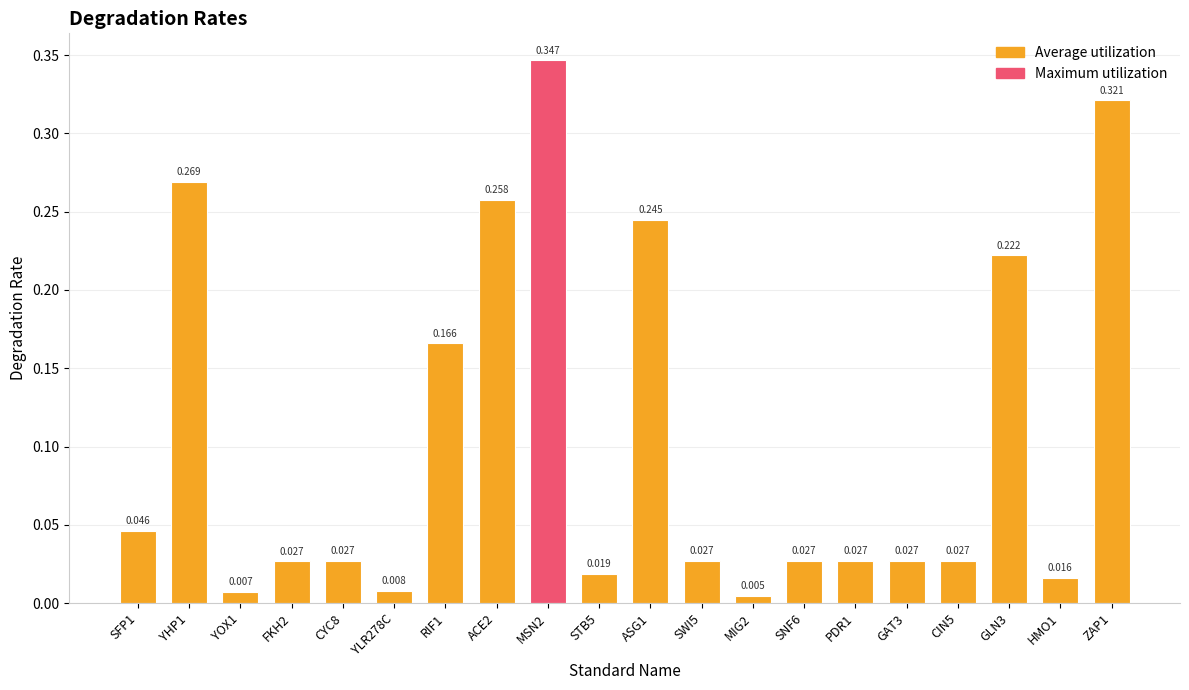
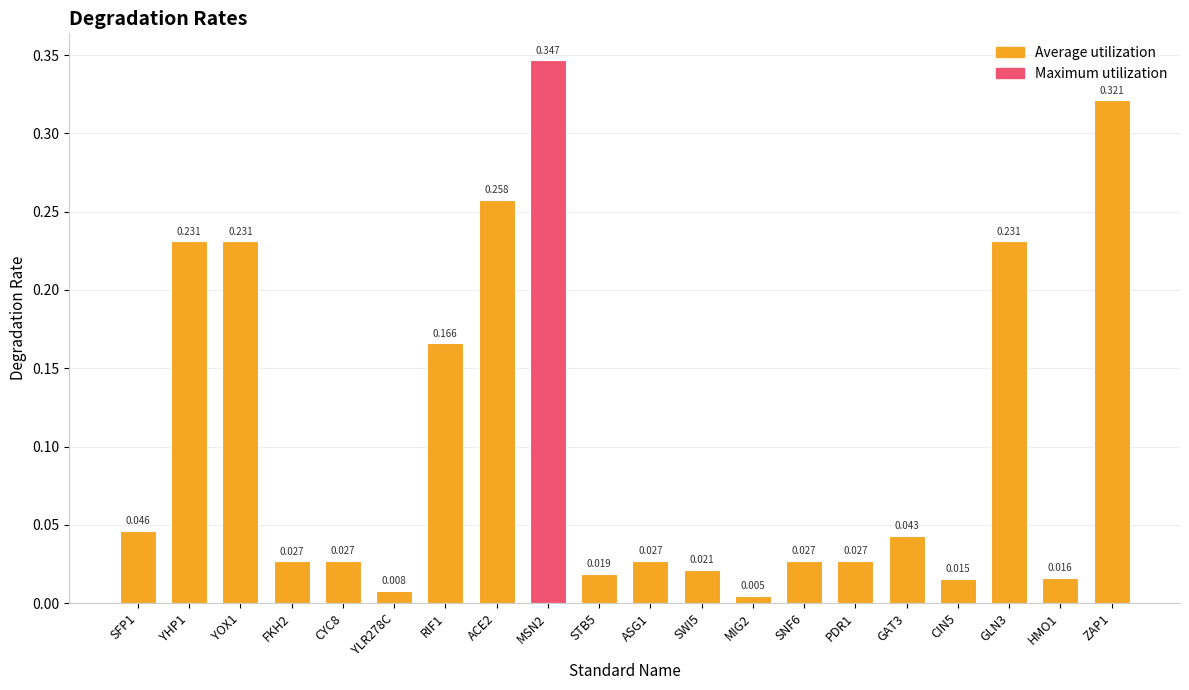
YHP1: 0.269 -> 0.231
YOX1: 0.007 -> 0.231
ASG1: 0.245 -> 0.027
SWI5: 0.027 -> 0.021
GAT3: 0.027 -> 0.043
CIN5: 0.027 -> 0.015
GLN3: 0.222 -> 0.231
